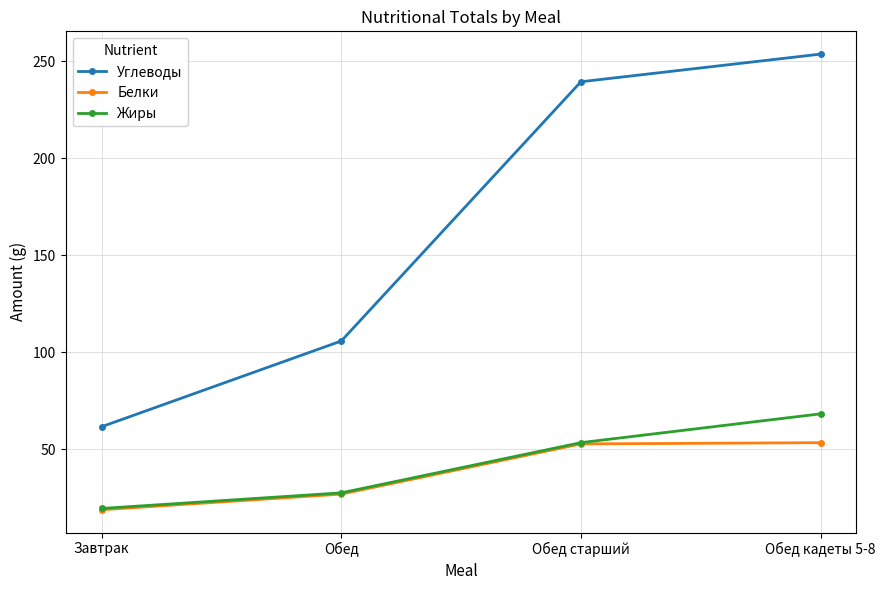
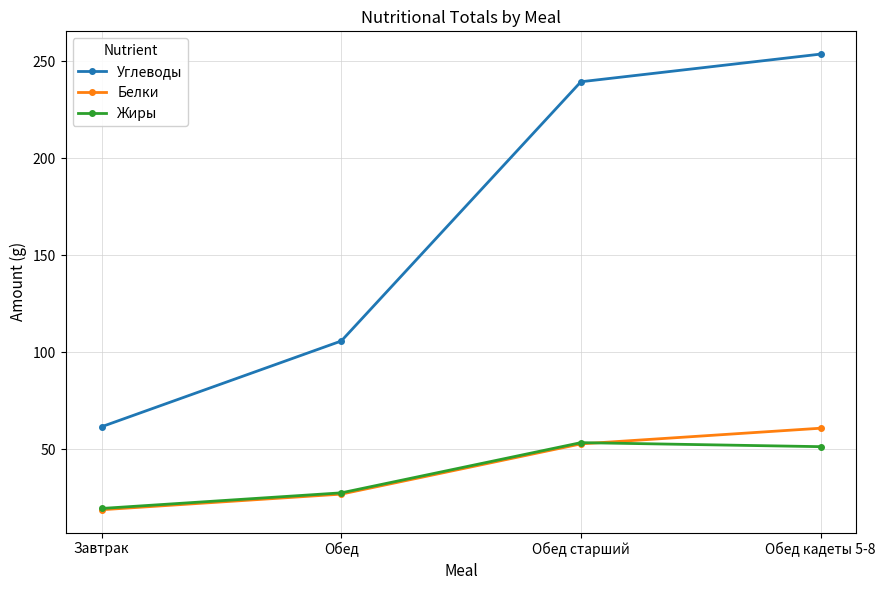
Белки, Обед кадеты 5-8: 53 -> 61
Жиры, Обед кадеты 5-8: 68 -> 51
